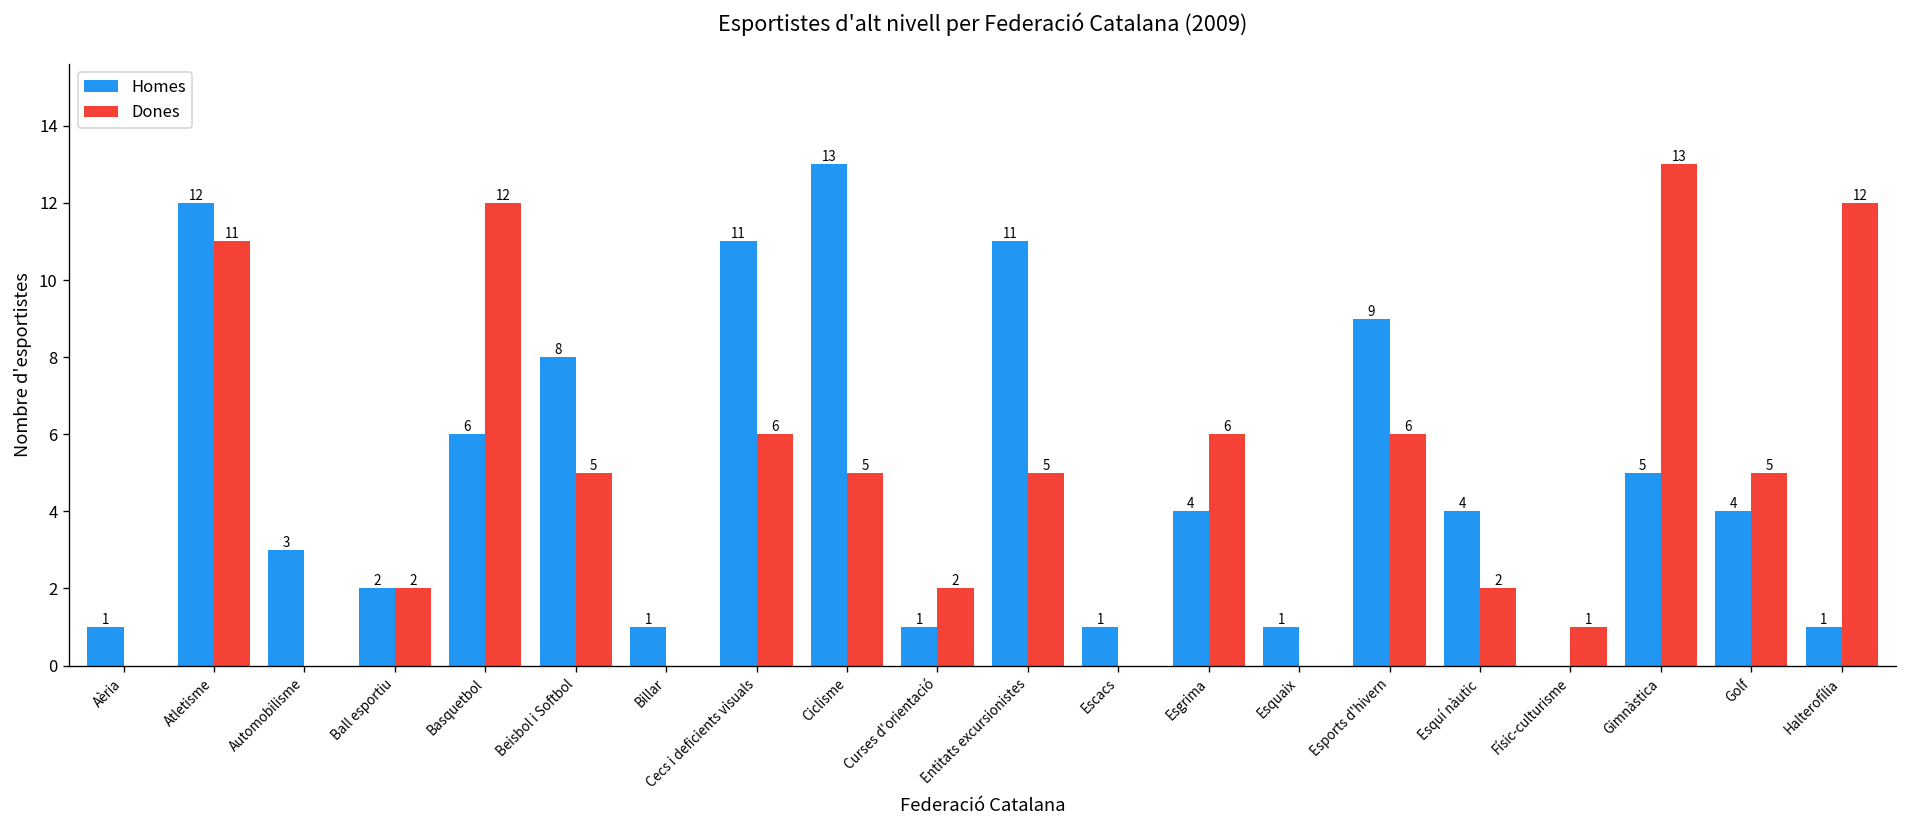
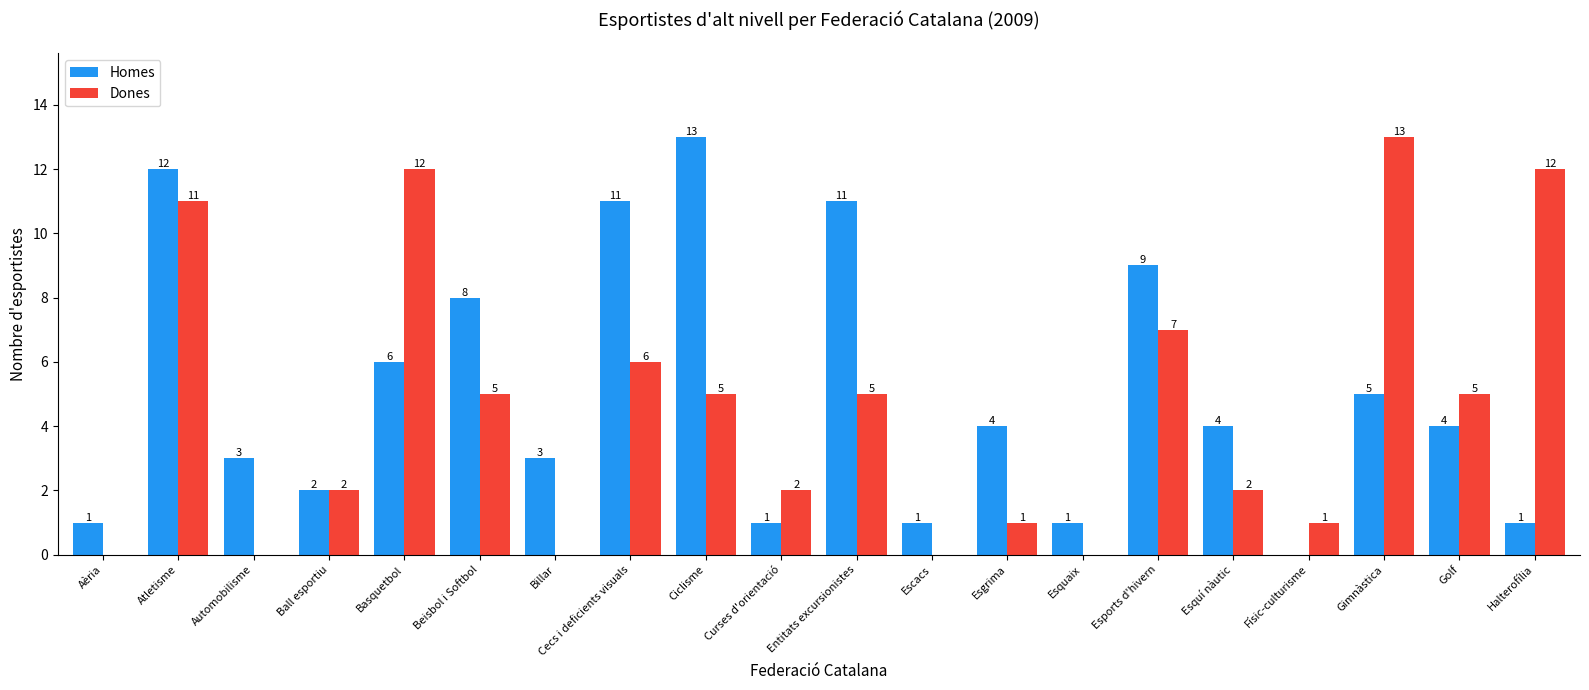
Homes, Billar: 1 -> 3
Dones, Esgrima: 6 -> 1
Dones, Esports d'hivern: 6 -> 7
